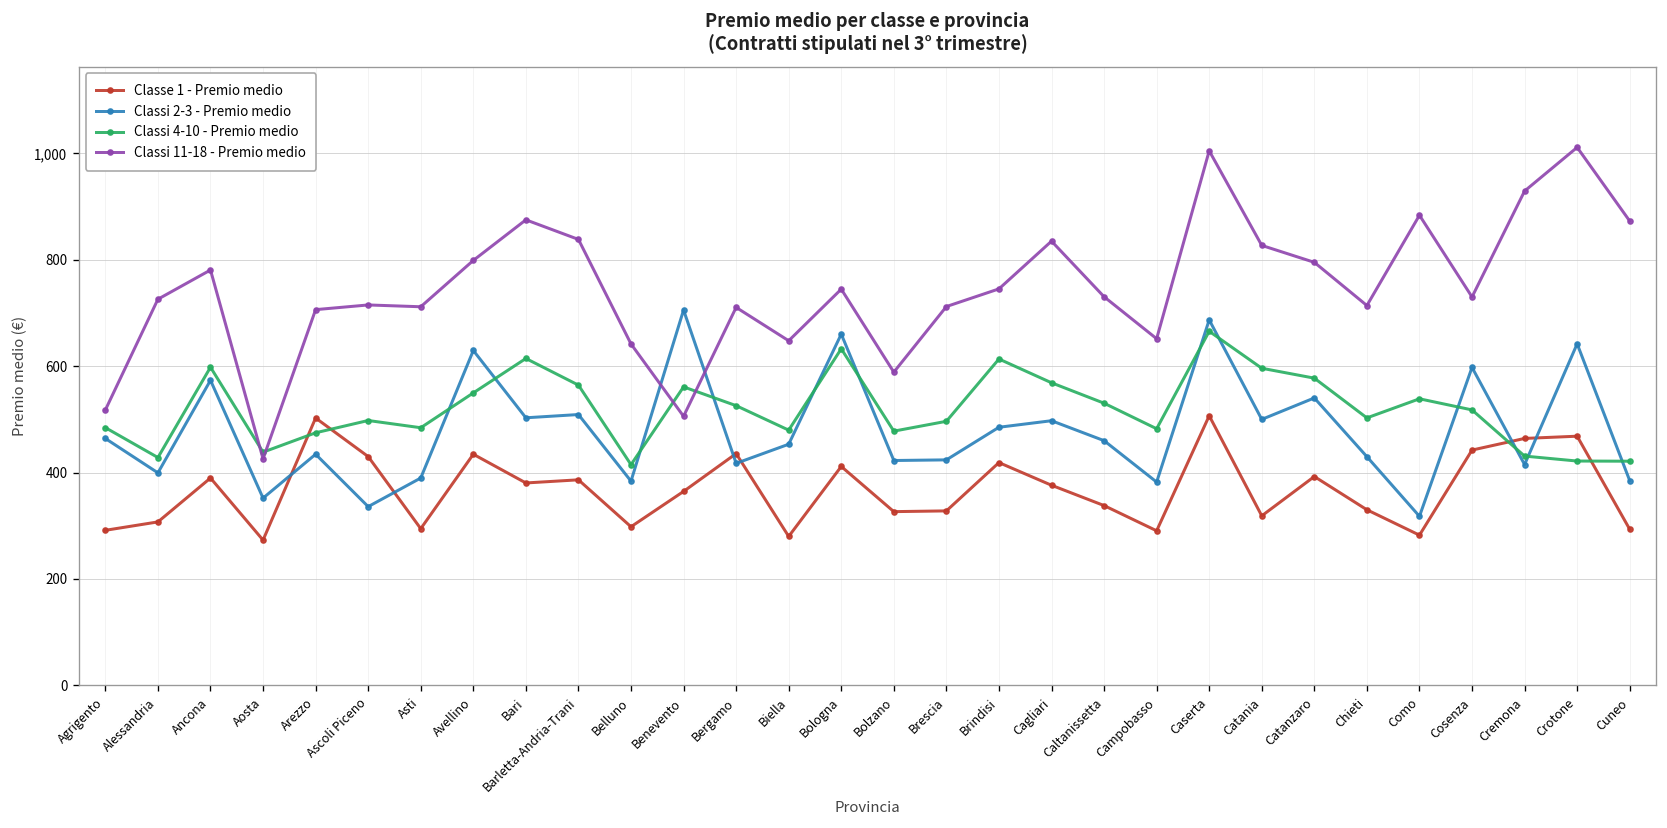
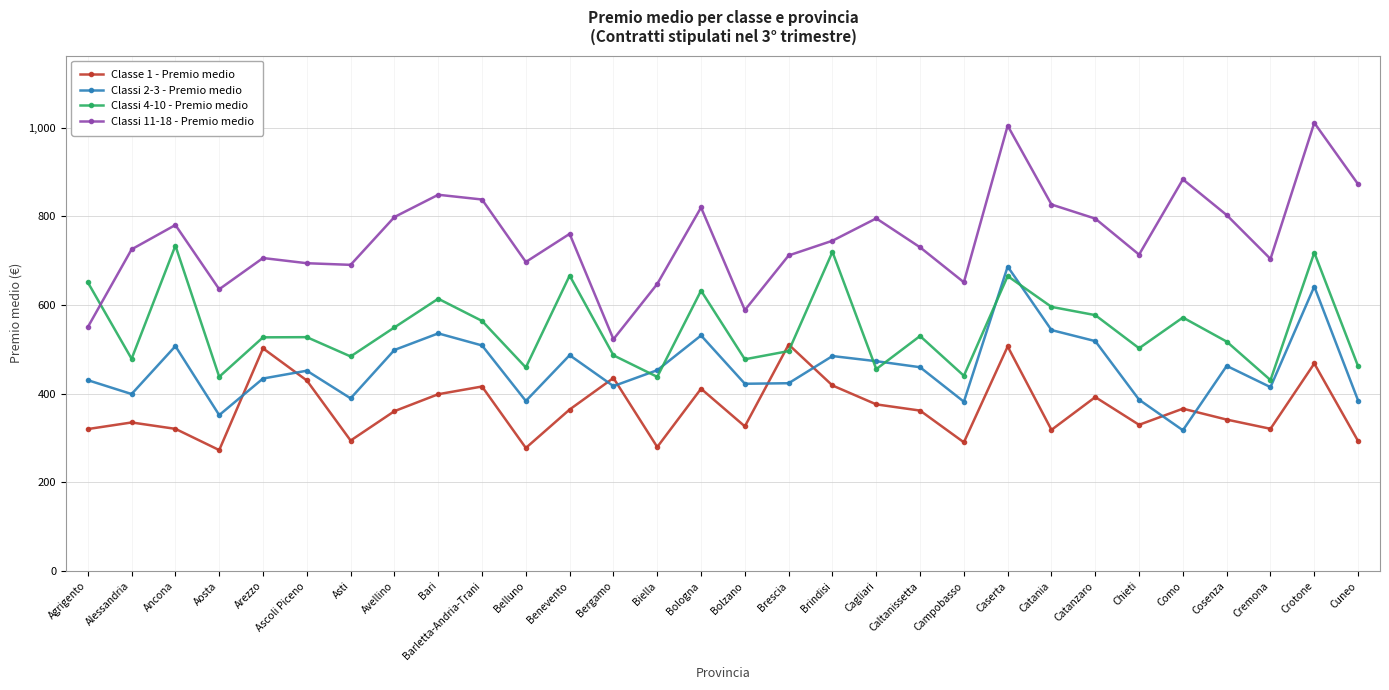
Classe 1 - Premio medio, Agrigento: 290 -> 320
Classi 2-3 - Premio medio, Agrigento: 460 -> 430
Classi 4-10 - Premio medio, Agrigento: 480 -> 650
Classi 11-18 - Premio medio, Agrigento: 520 -> 550
Classe 1 - Premio medio, Alessandria: 310 -> 340
Classi 4-10 - Premio medio, Alessandria: 430 -> 480
Classe 1 - Premio medio, Ancona: 390 -> 320
Classi 2-3 - Premio medio, Ancona: 570 -> 510
Classi 4-10 - Premio medio, Ancona: 600 -> 730
Classi 11-18 - Premio medio, Aosta: 430 -> 640
Classi 4-10 - Premio medio, Arezzo: 470 -> 530
Classi 2-3 - Premio medio, Ascoli Piceno: 340 -> 450
Classi 4-10 - Premio medio, Ascoli Piceno: 500 -> 530
Classi 11-18 - Premio medio, Ascoli Piceno: 720 -> 690
Classi 11-18 - Premio medio, Asti: 710 -> 690
Classe 1 - Premio medio, Avellino: 430 -> 360
Classi 2-3 - Premio medio, Avellino: 630 -> 500
Classe 1 - Premio medio, Bari: 380 -> 400
Classi 2-3 - Premio medio, Bari: 500 -> 540
Classi 11-18 - Premio medio, Bari: 880 -> 850
Classe 1 - Premio medio, Barletta-Andria-Trani: 390 -> 420
Classe 1 - Premio medio, Belluno: 300 -> 280
Classi 4-10 - Premio medio, Belluno: 410 -> 460
Classi 11-18 - Premio medio, Belluno: 640 -> 700
Classi 2-3 - Premio medio, Benevento: 710 -> 490
Classi 4-10 - Premio medio, Benevento: 560 -> 670
Classi 11-18 - Premio medio, Benevento: 510 -> 760
Classi 4-10 - Premio medio, Bergamo: 530 -> 490
Classi 11-18 - Premio medio, Bergamo: 710 -> 520
Classi 4-10 - Premio medio, Biella: 480 -> 440
Classi 2-3 - Premio medio, Bologna: 660 -> 530
Classi 11-18 - Premio medio, Bologna: 740 -> 820
Classe 1 - Premio medio, Brescia: 330 -> 510
Classi 4-10 - Premio medio, Brindisi: 610 -> 720
Classi 2-3 - Premio medio, Cagliari: 500 -> 470
Classi 4-10 - Premio medio, Cagliari: 570 -> 460
Classi 11-18 - Premio medio, Cagliari: 830 -> 800
Classe 1 - Premio medio, Caltanissetta: 340 -> 360
Classi 4-10 - Premio medio, Campobasso: 480 -> 440
Classi 2-3 - Premio medio, Catania: 500 -> 540
Classi 2-3 - Premio medio, Catanzaro: 540 -> 520
Classi 2-3 - Premio medio, Chieti: 430 -> 390
Classe 1 - Premio medio, Como: 280 -> 370
Classi 4-10 - Premio medio, Como: 540 -> 570
Classe 1 - Premio medio, Cosenza: 440 -> 340
Classi 2-3 - Premio medio, Cosenza: 600 -> 460
Classi 11-18 - Premio medio, Cosenza: 730 -> 800
Classe 1 - Premio medio, Cremona: 460 -> 320
Classi 11-18 - Premio medio, Cremona: 930 -> 700
Classi 4-10 - Premio medio, Crotone: 420 -> 720
Classi 4-10 - Premio medio, Cuneo: 420 -> 460
